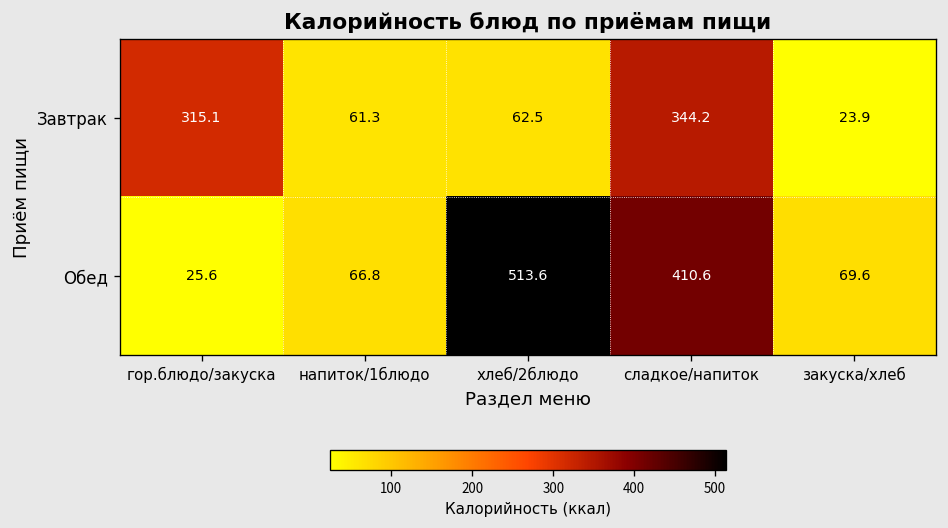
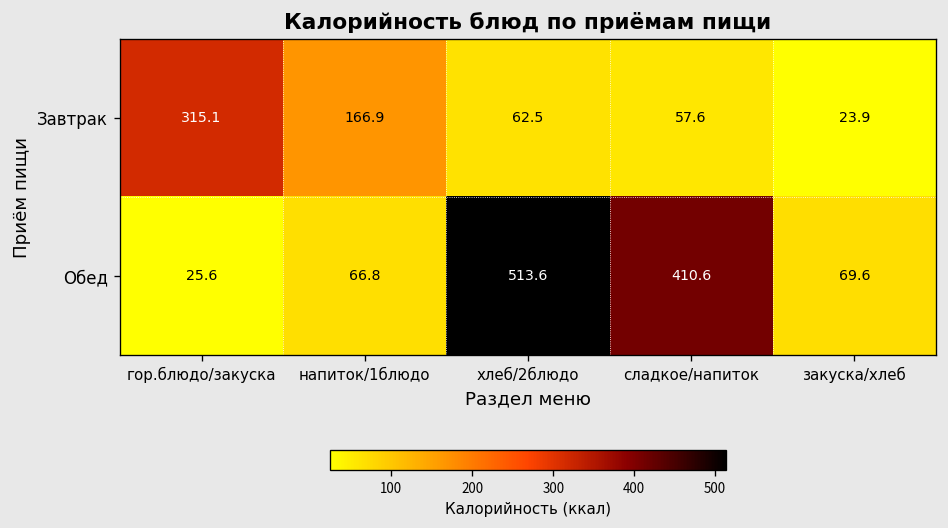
Завтрак, напиток/1блюдо: 61.3 -> 166.9
Завтрак, сладкое/напиток: 344.2 -> 57.6
